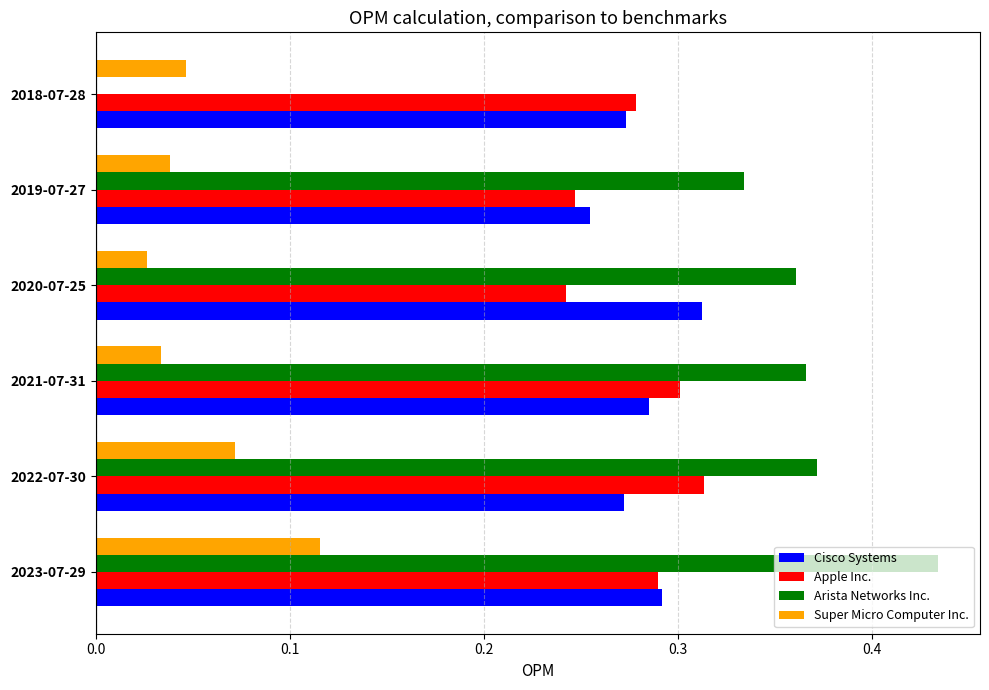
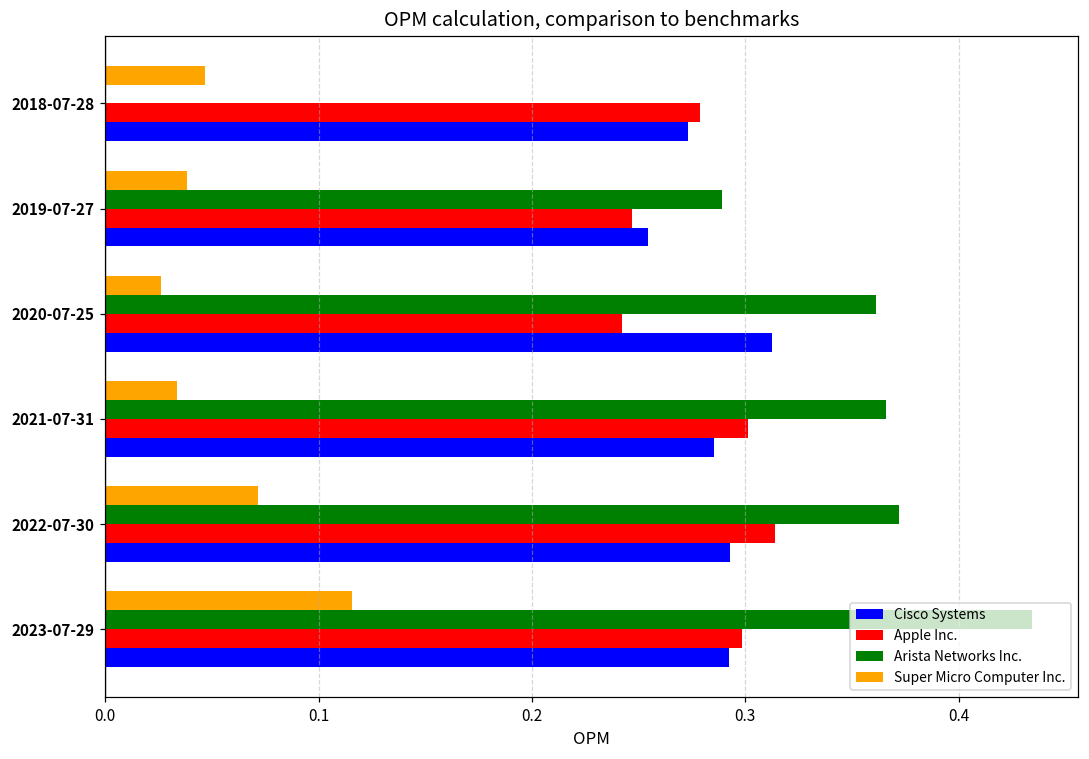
Arista Networks Inc., 2019-07-27: 0.334 -> 0.289
Cisco Systems, 2022-07-30: 0.272 -> 0.293
Apple Inc., 2023-07-29: 0.290 -> 0.298
